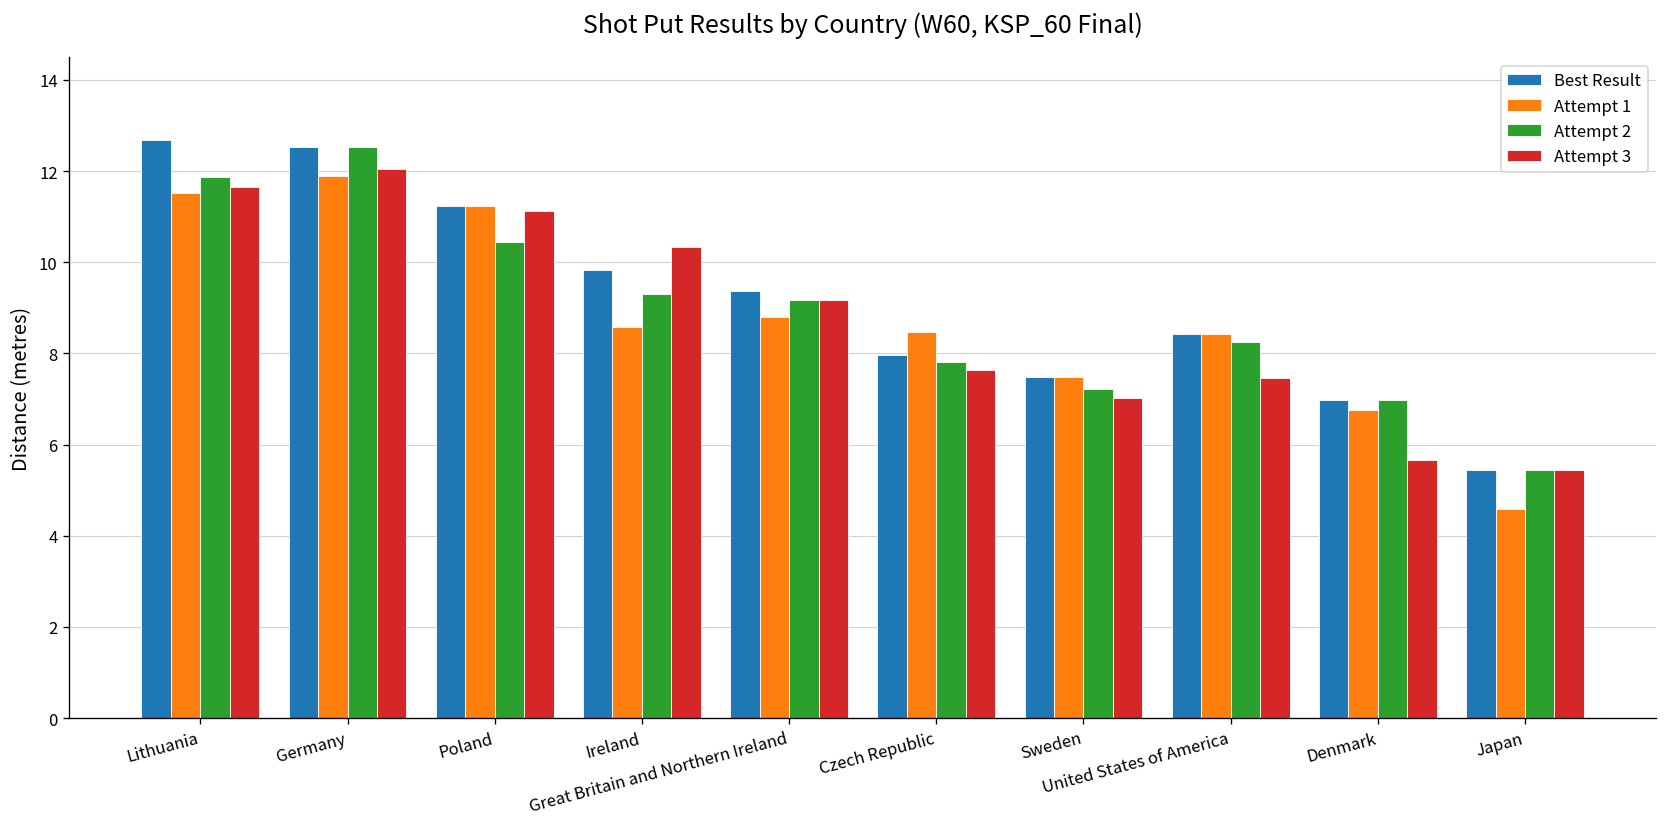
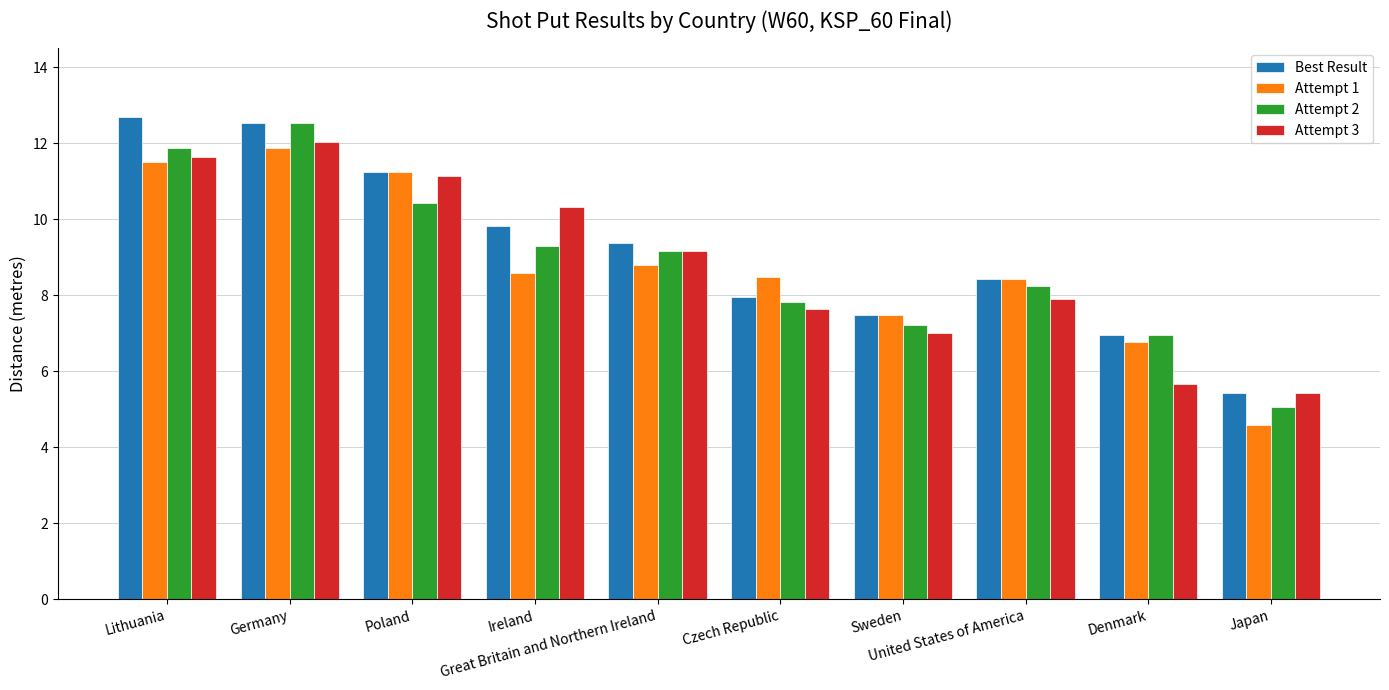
Attempt 3, United States of America: 7.5 -> 7.9
Attempt 2, Japan: 5.4 -> 5.1
